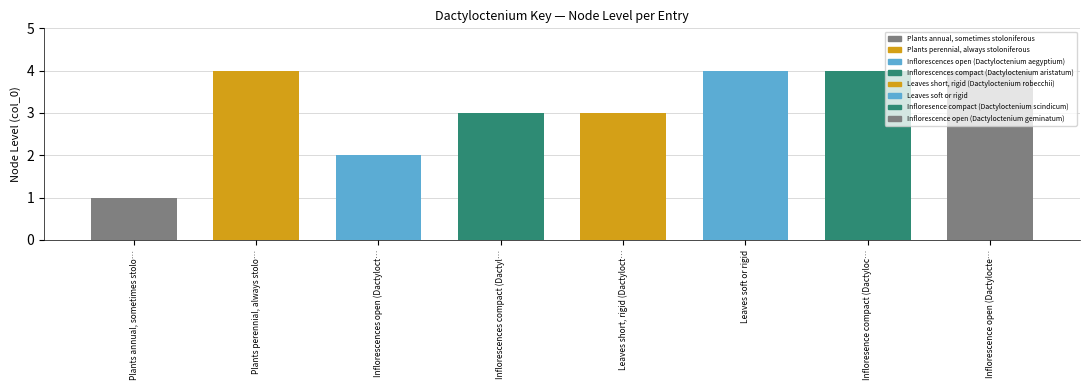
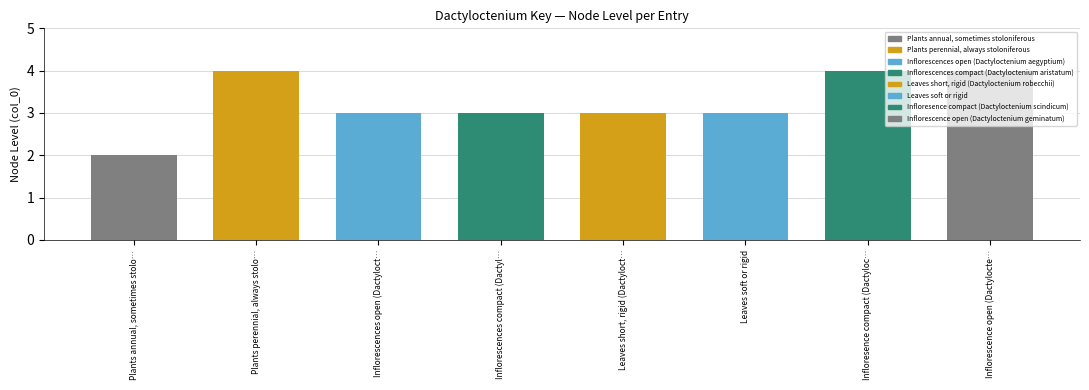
Plants annual, sometimes stolo…: 1 -> 2
Inflorescences open (Dactyloct…: 2 -> 3
Leaves soft or rigid: 4 -> 3
